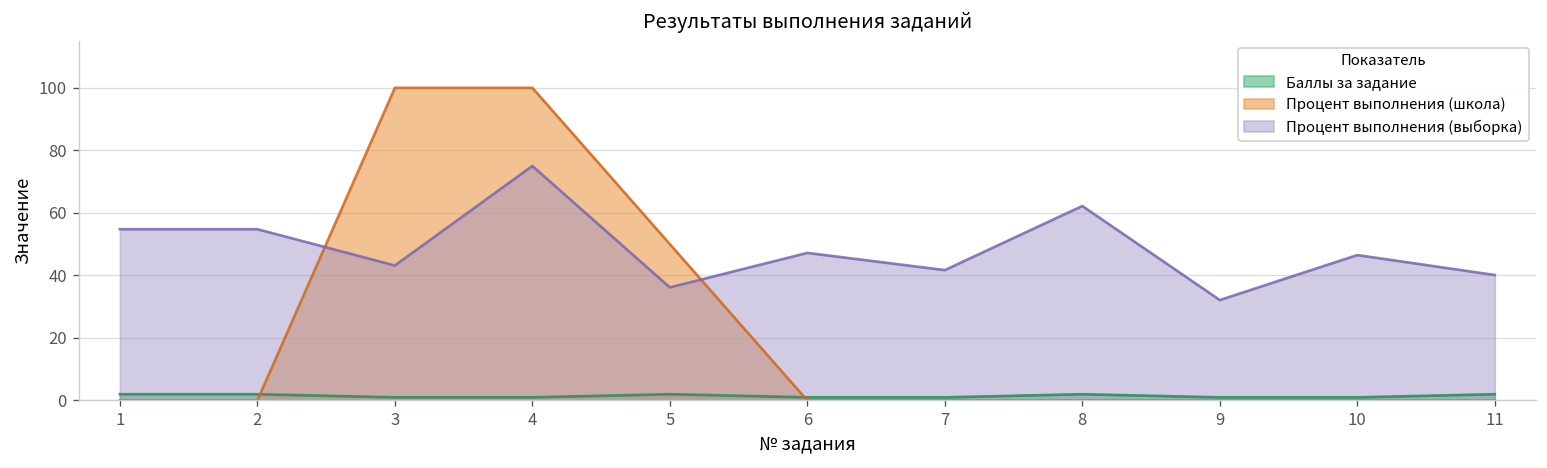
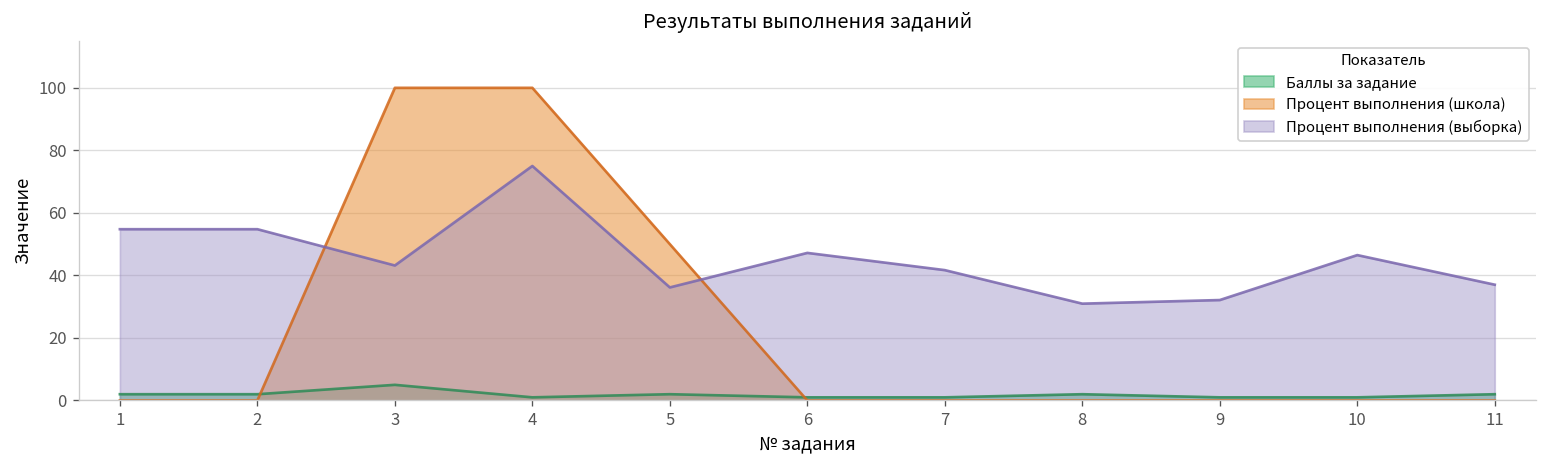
Баллы за задание, 3: 1 -> 5
Процент выполнения (выборка), 8: 62 -> 31
Процент выполнения (выборка), 11: 40 -> 37
